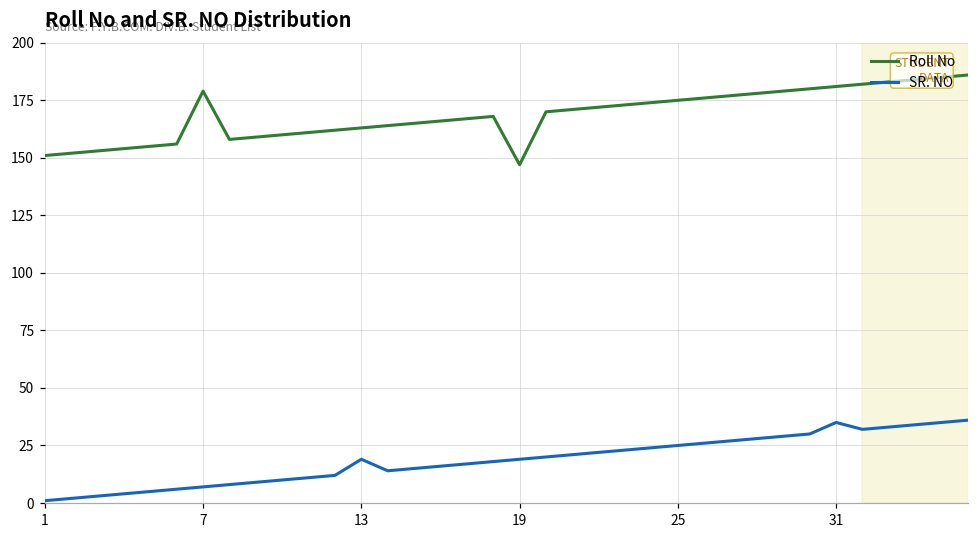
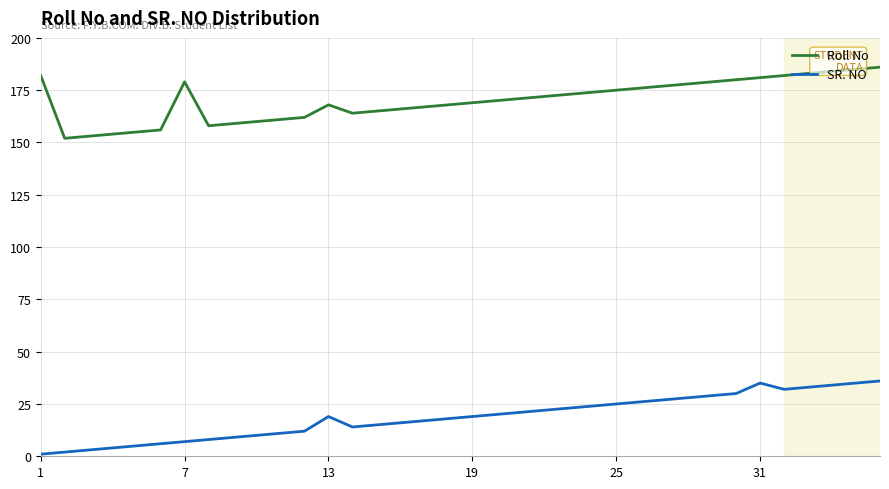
Roll No, 1: 151 -> 182
Roll No, 13: 163 -> 168
Roll No, 19: 147 -> 169
